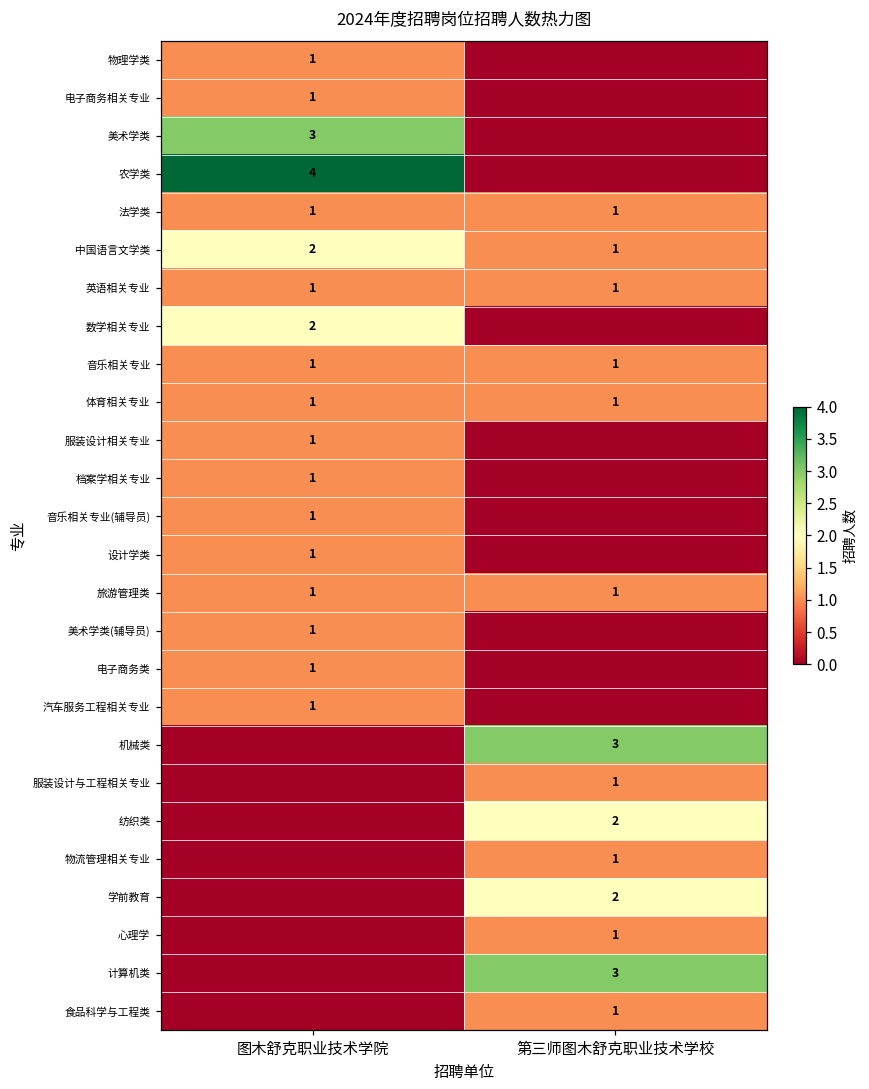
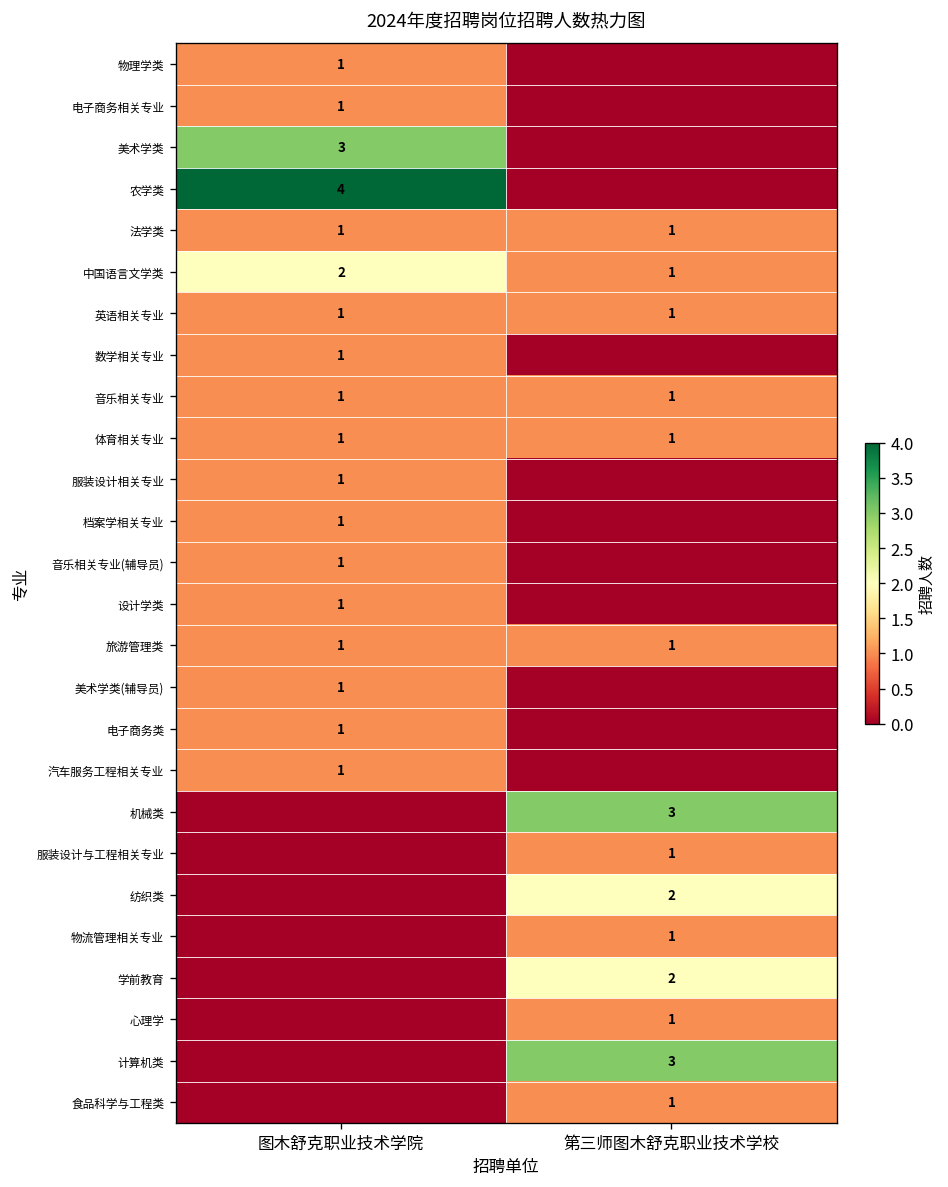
数学相关专业, 图木舒克职业技术学院: 2 -> 1
